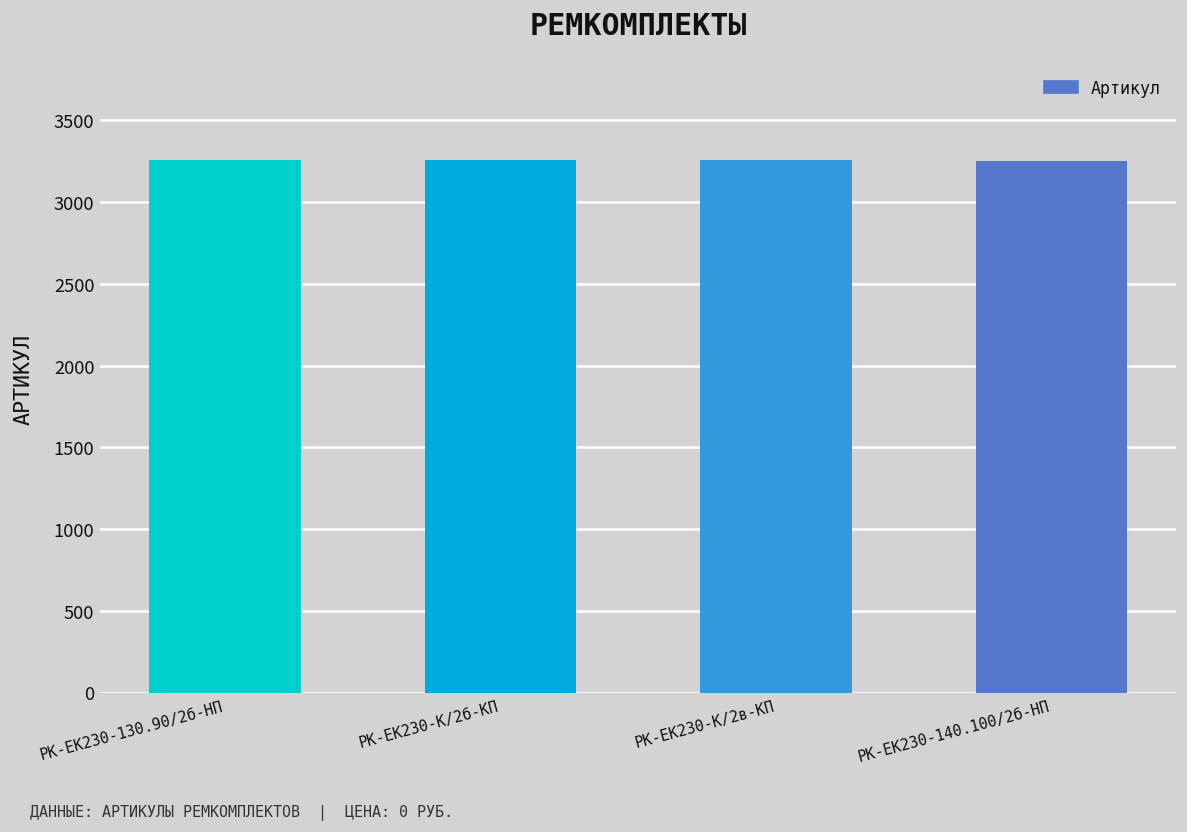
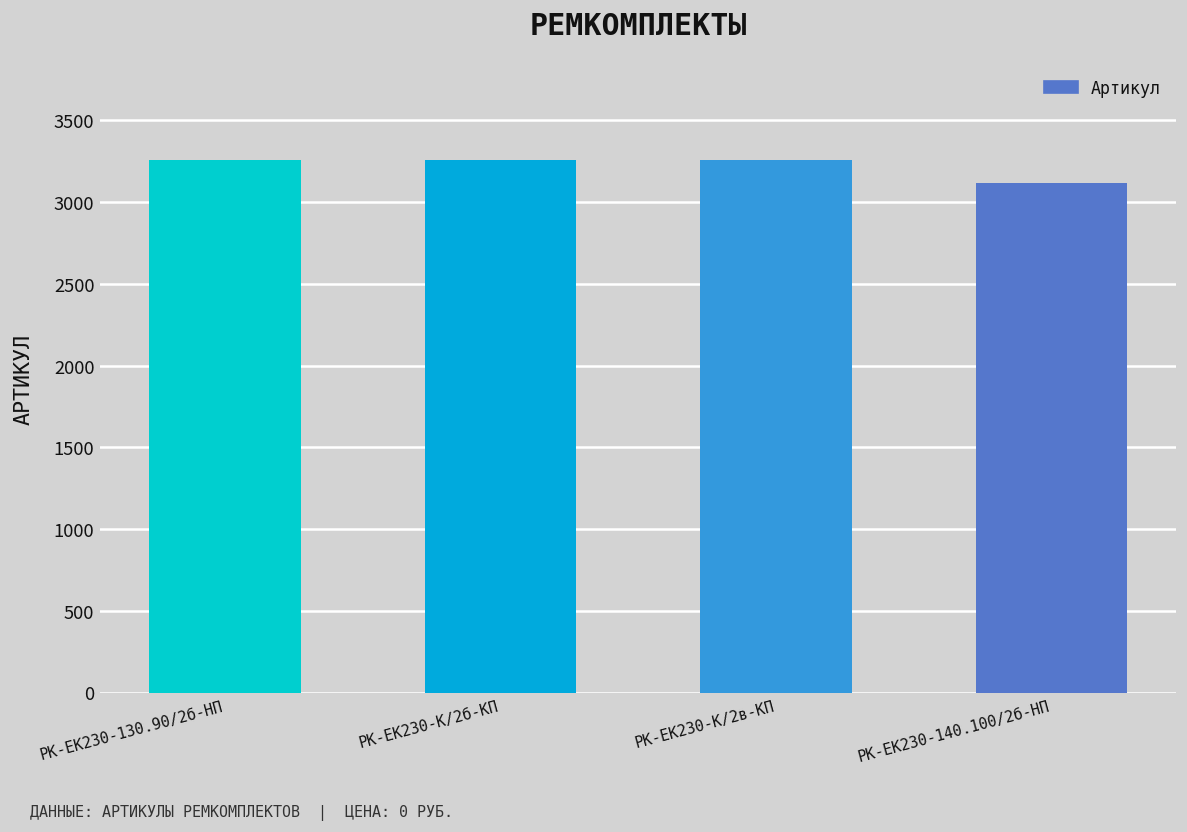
РК-ЕК230-140.100/2б-HП: 3260 -> 3120
